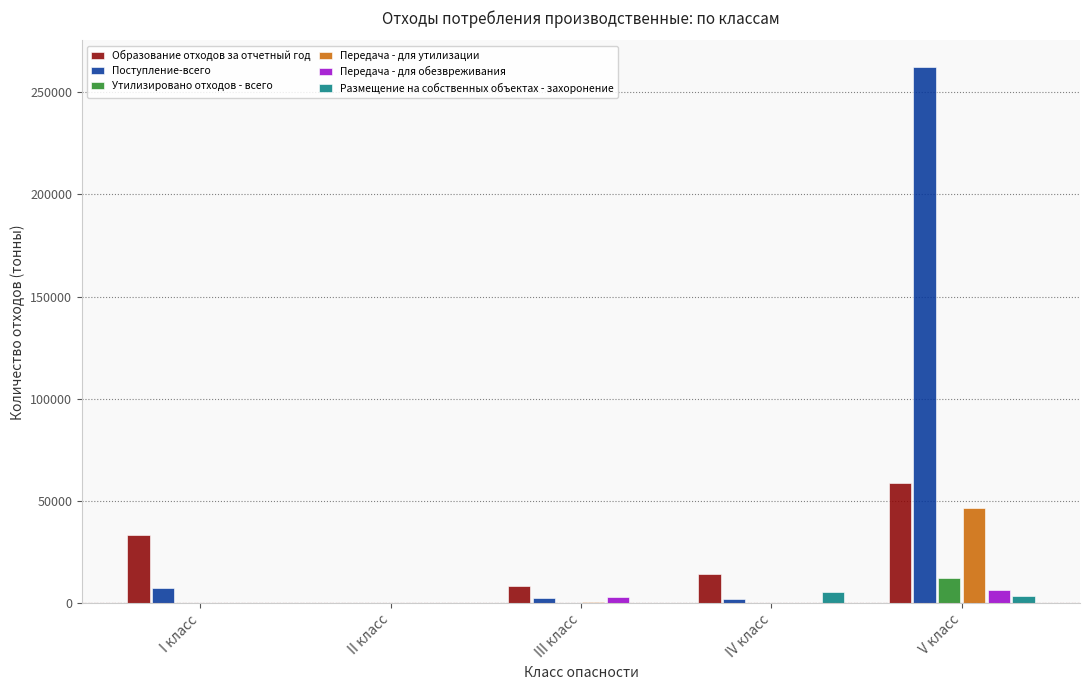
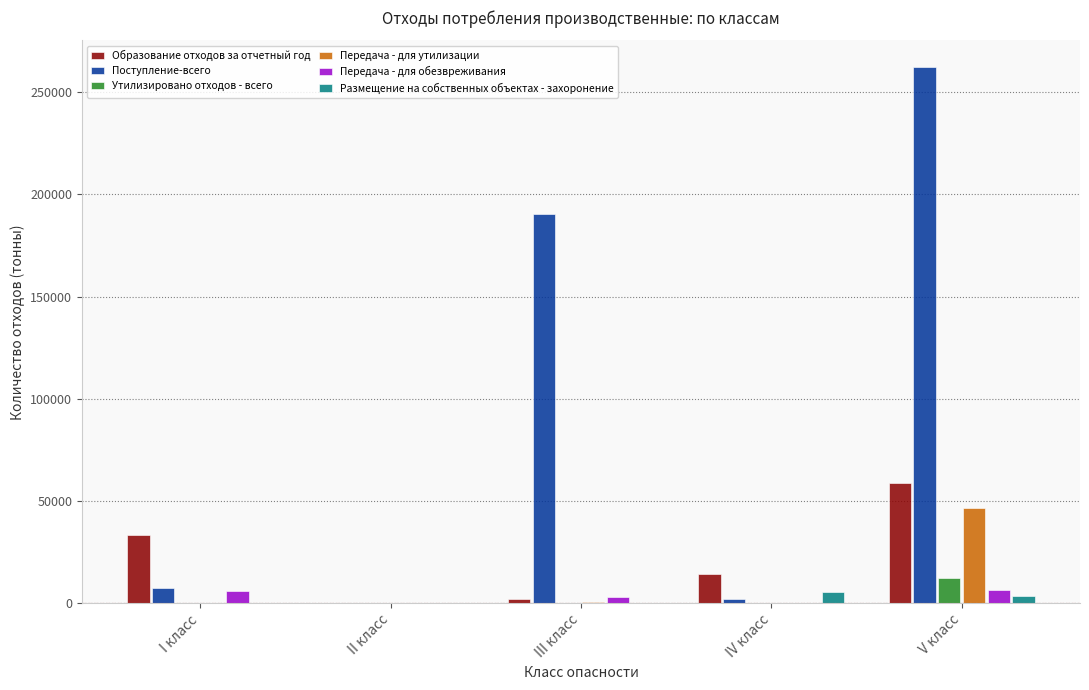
Передача - для обезвреживания, I класс: 0 -> 6000
Образование отходов за отчетный год, III класс: 9000 -> 2000
Поступление-всего, III класс: 2000 -> 191000
